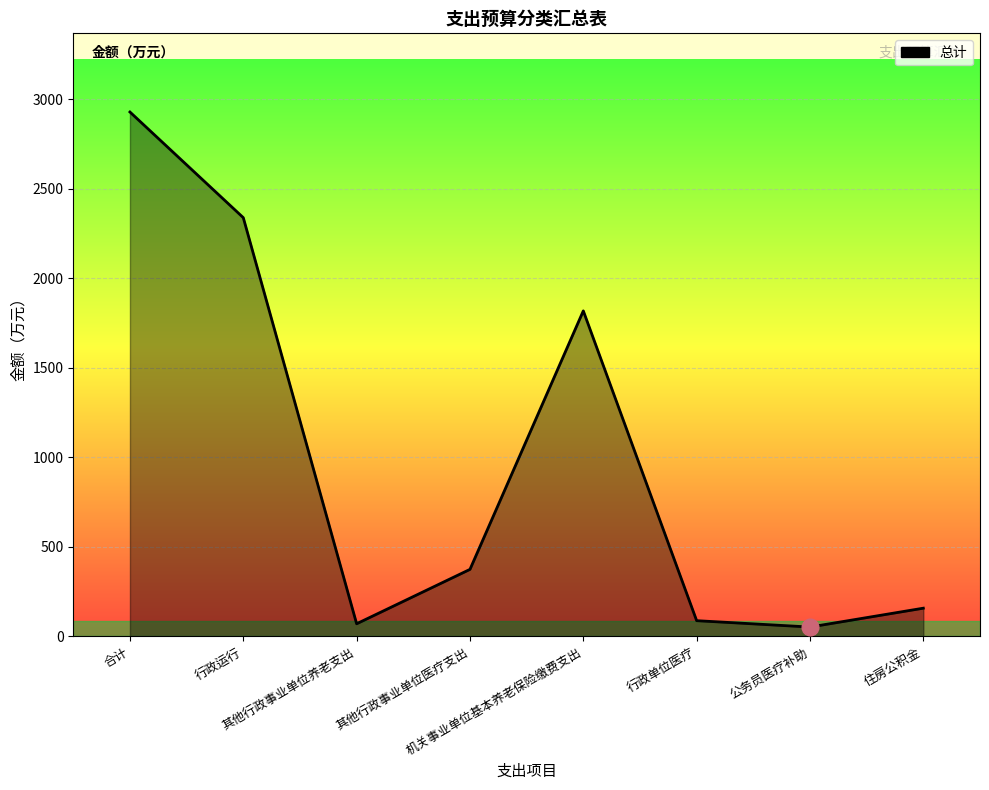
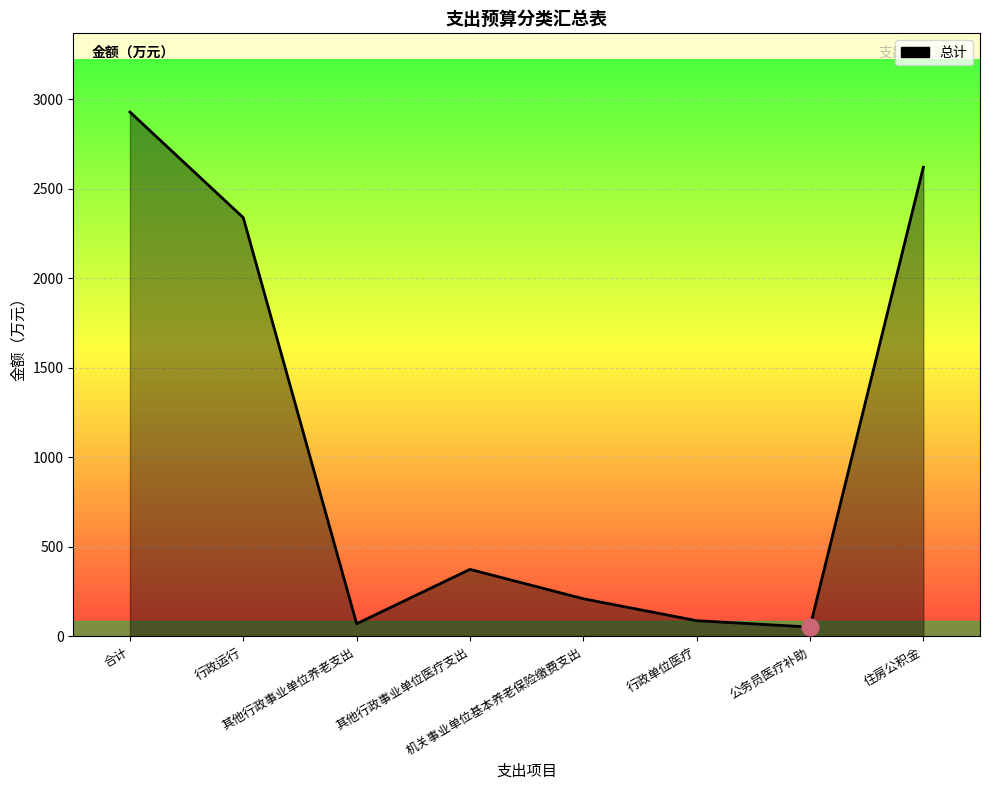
总计, 机关事业单位基本养老保险缴费支出: 1820 -> 210
总计, 住房公积金: 160 -> 2620
